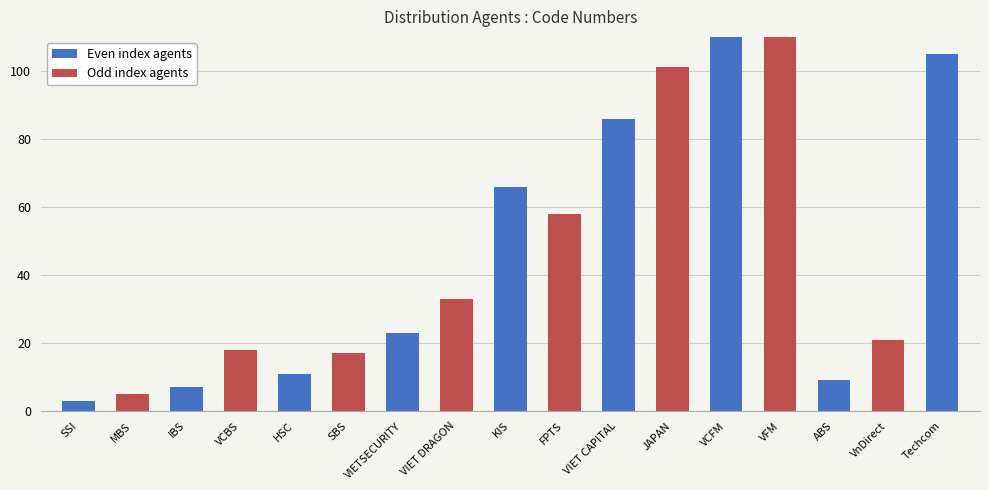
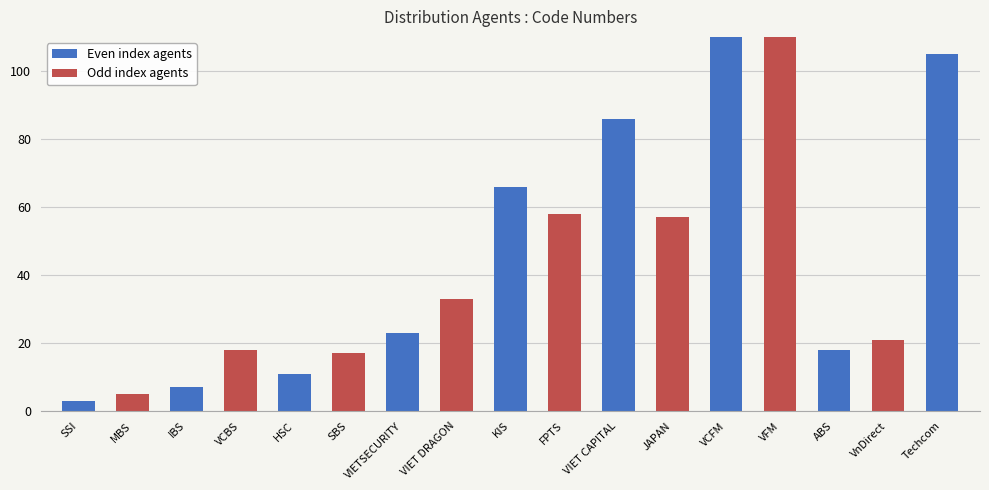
JAPAN: 101 -> 57
ABS: 9 -> 18
